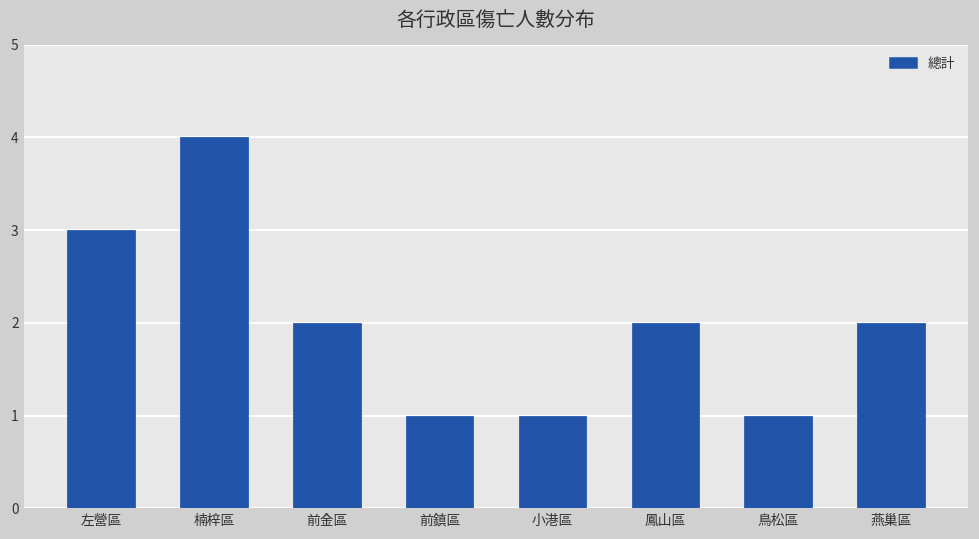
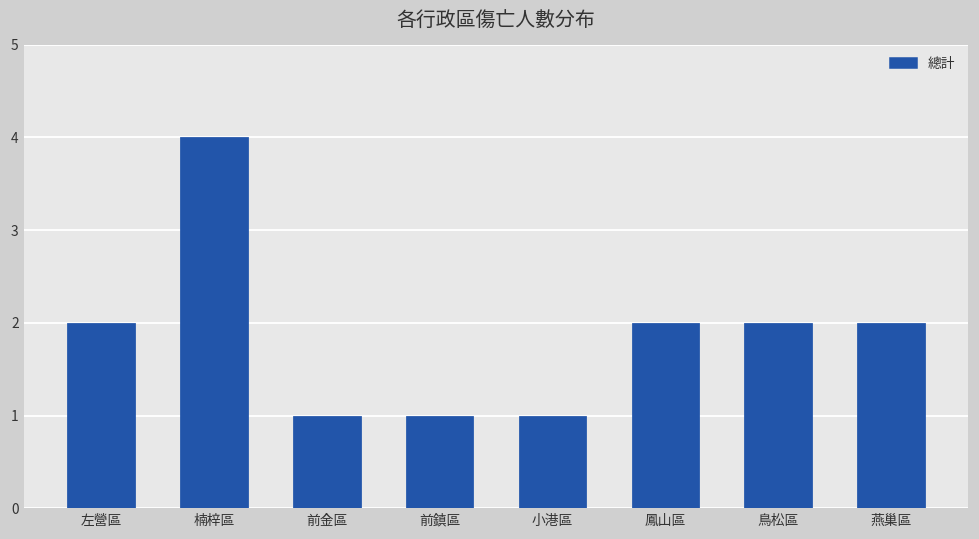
左營區: 3 -> 2
前金區: 2 -> 1
鳥松區: 1 -> 2
